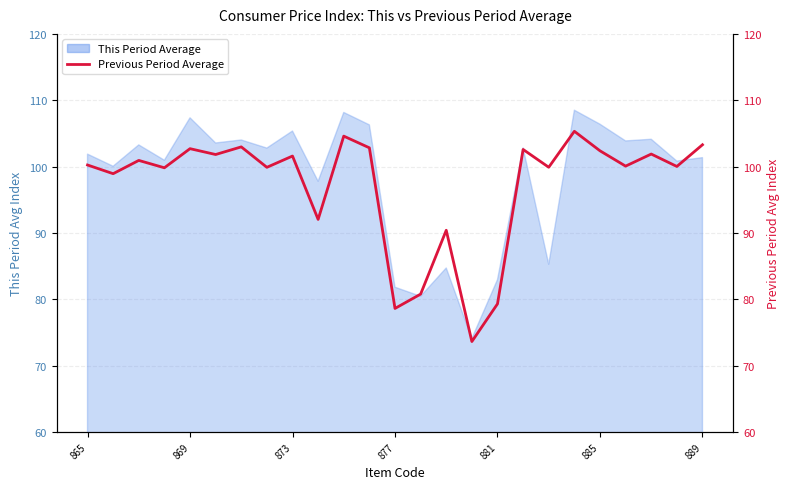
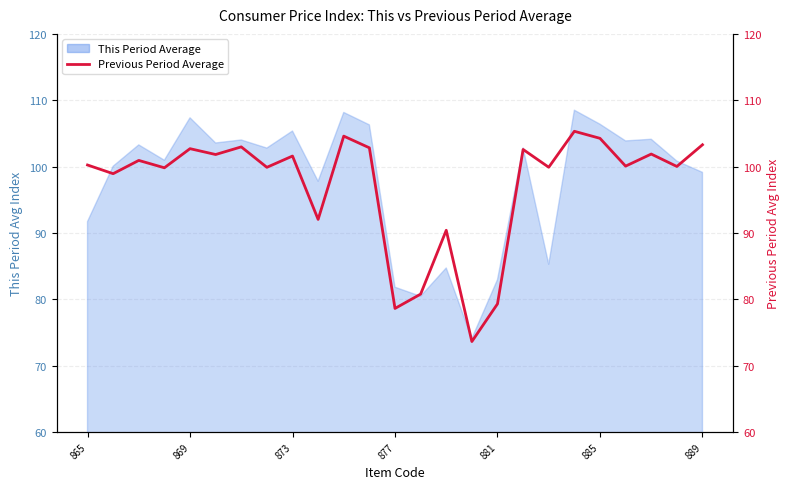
This Period Average, 865: 102 -> 92
This Period Average, 889: 101 -> 99
Previous Period Average, 885: 102 -> 104
